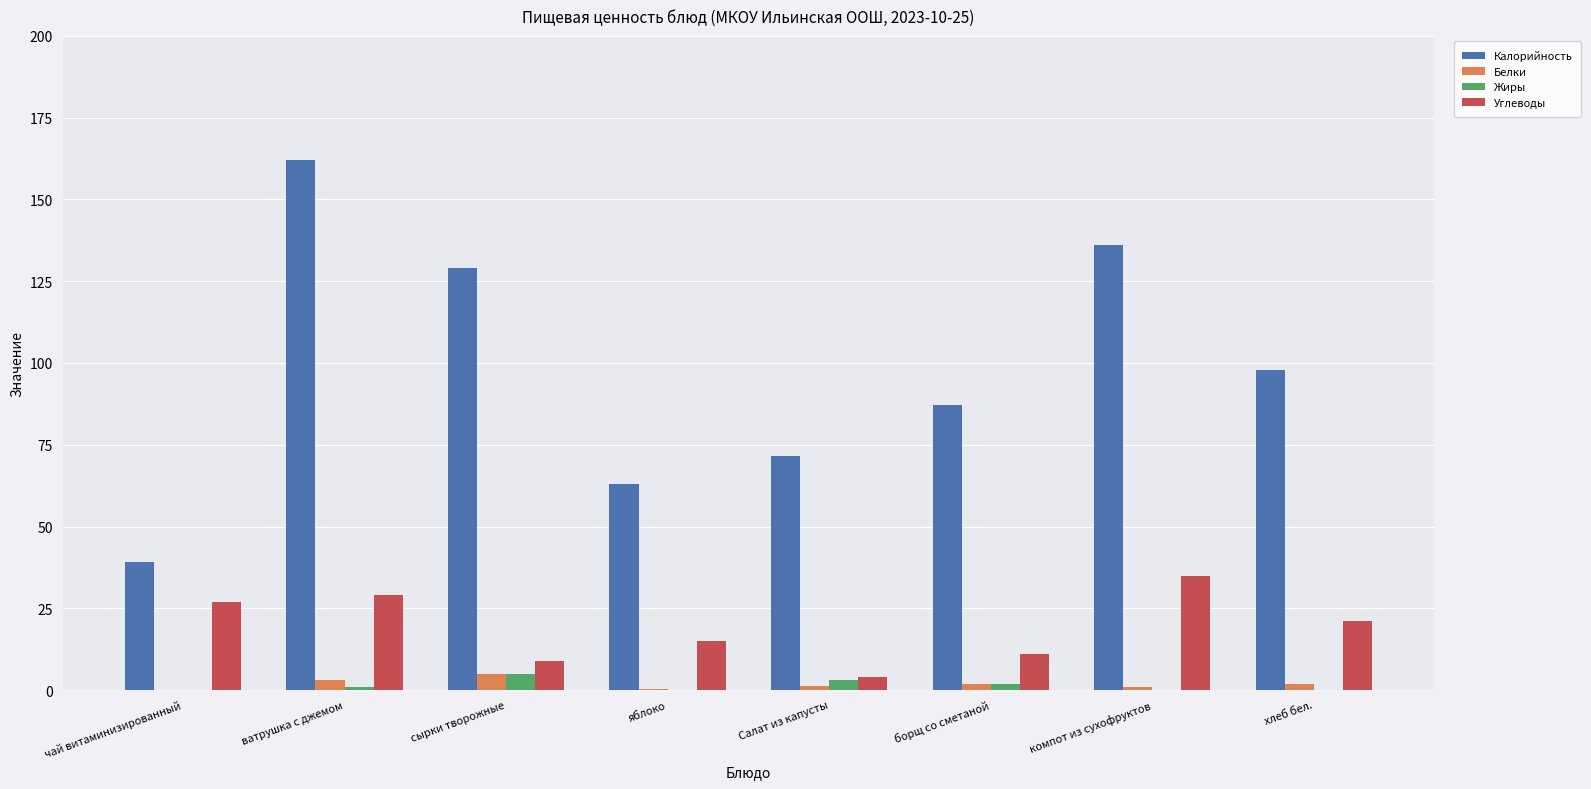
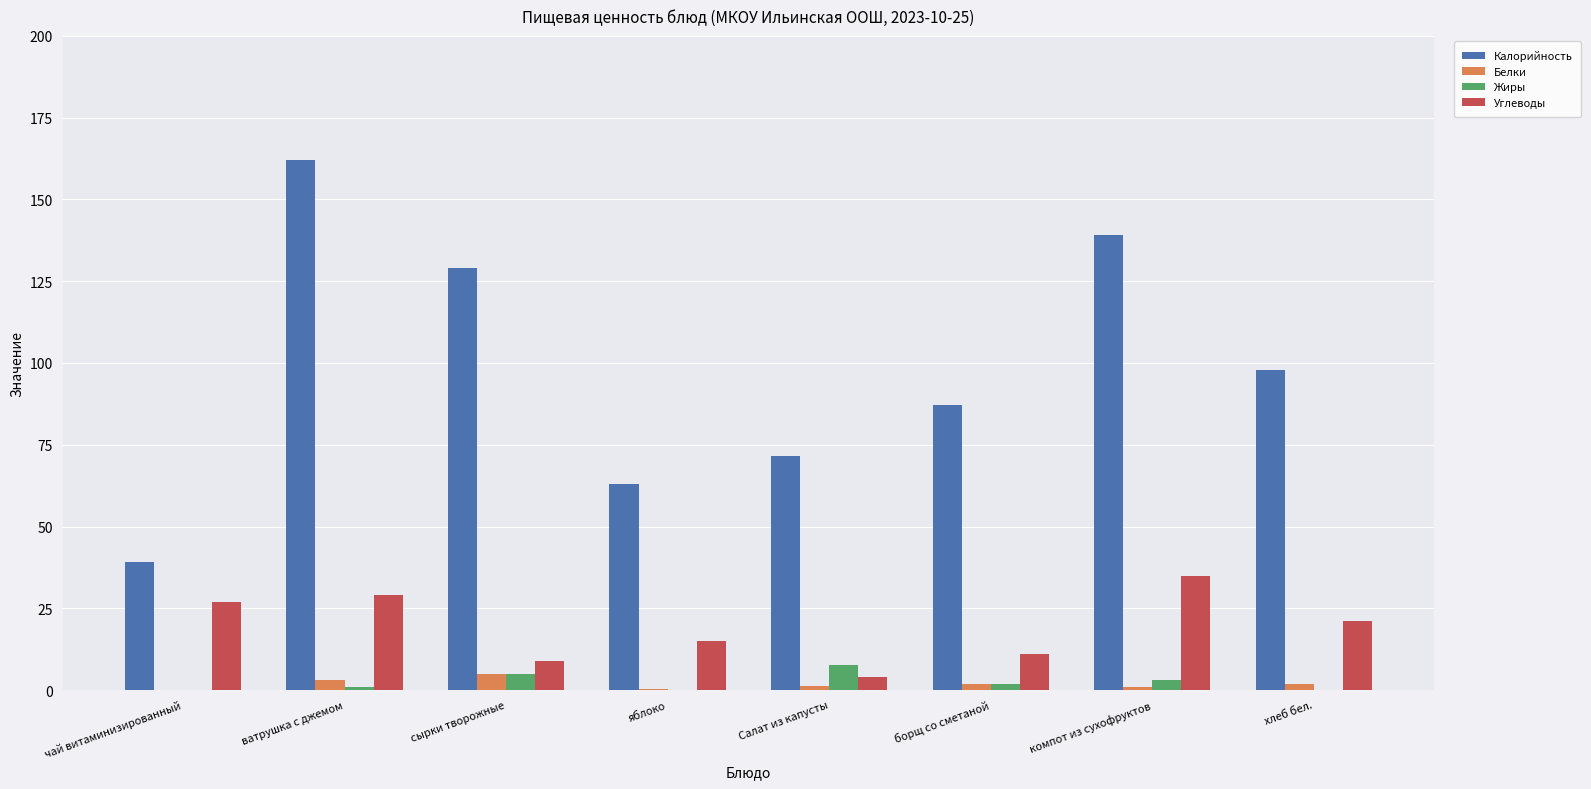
Жиры, Салат из капусты: 3 -> 8
Калорийность, компот из сухофруктов: 136 -> 139
Жиры, компот из сухофруктов: 0 -> 3
